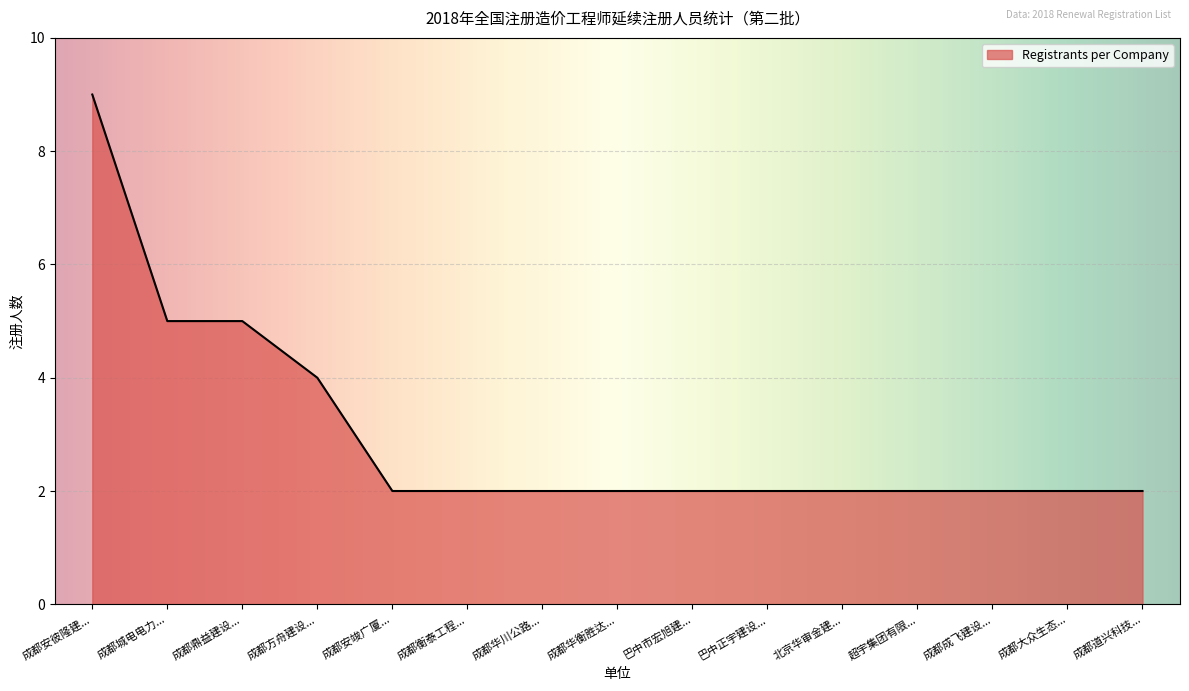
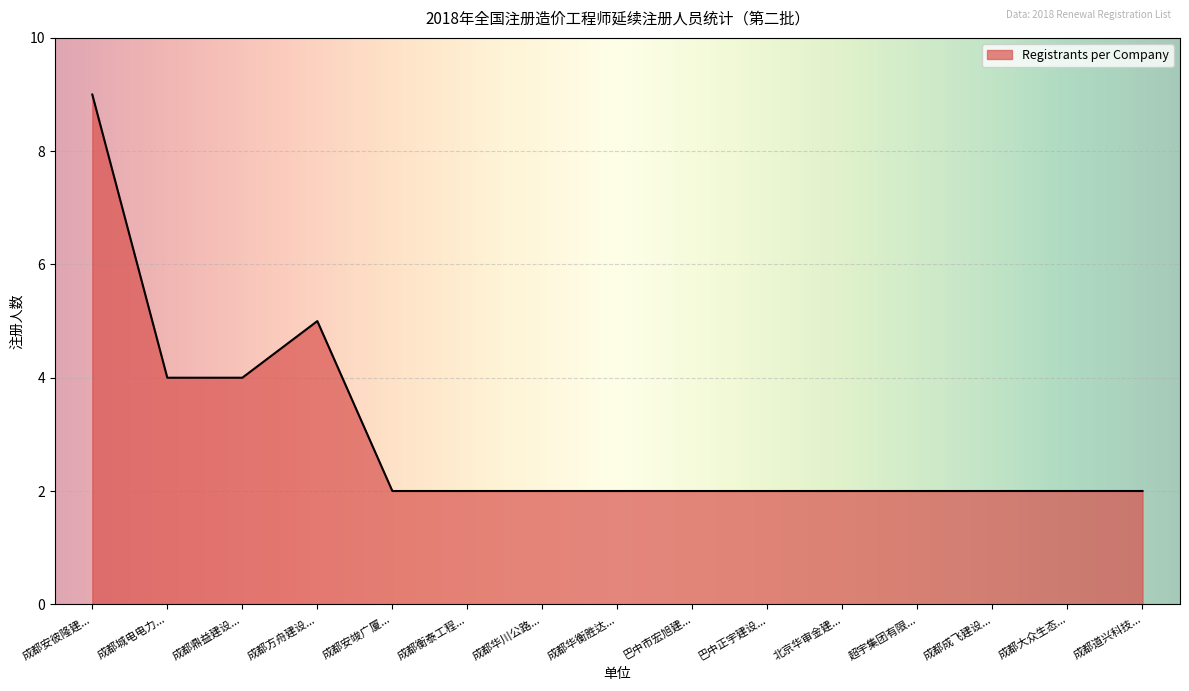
成都城电电力...: 5 -> 4
成都鼎益建设...: 5 -> 4
成都方舟建设...: 4 -> 5
